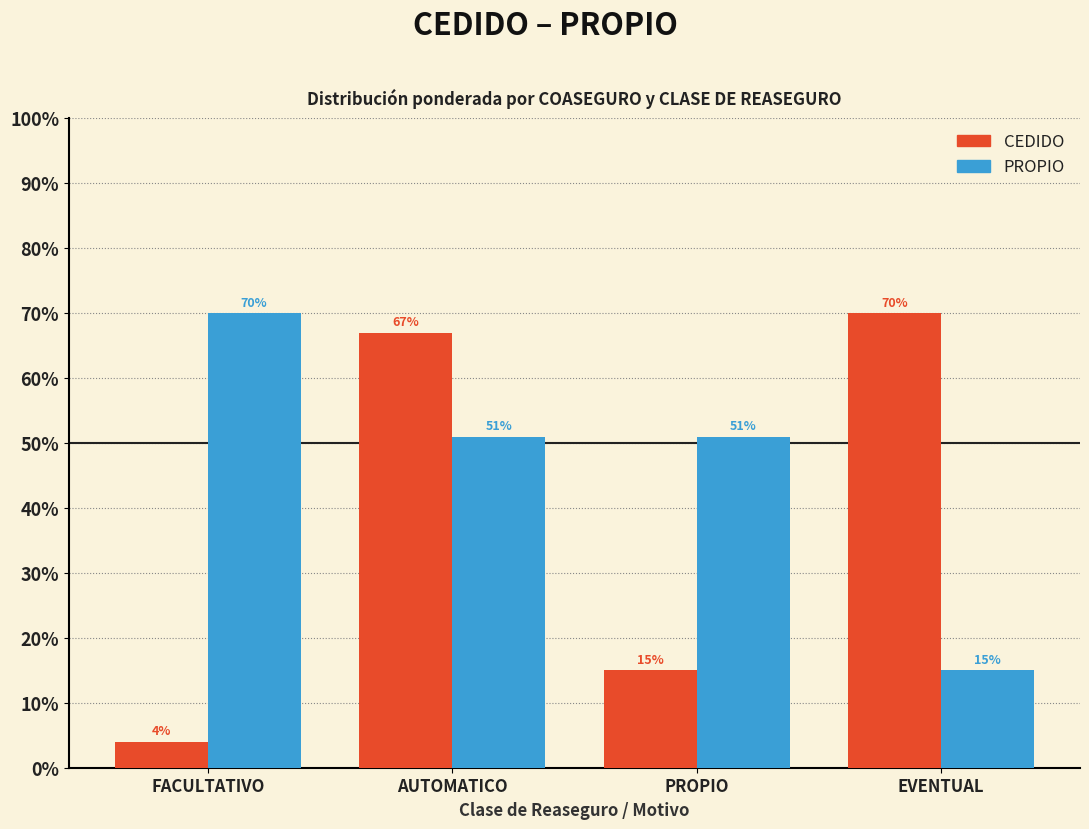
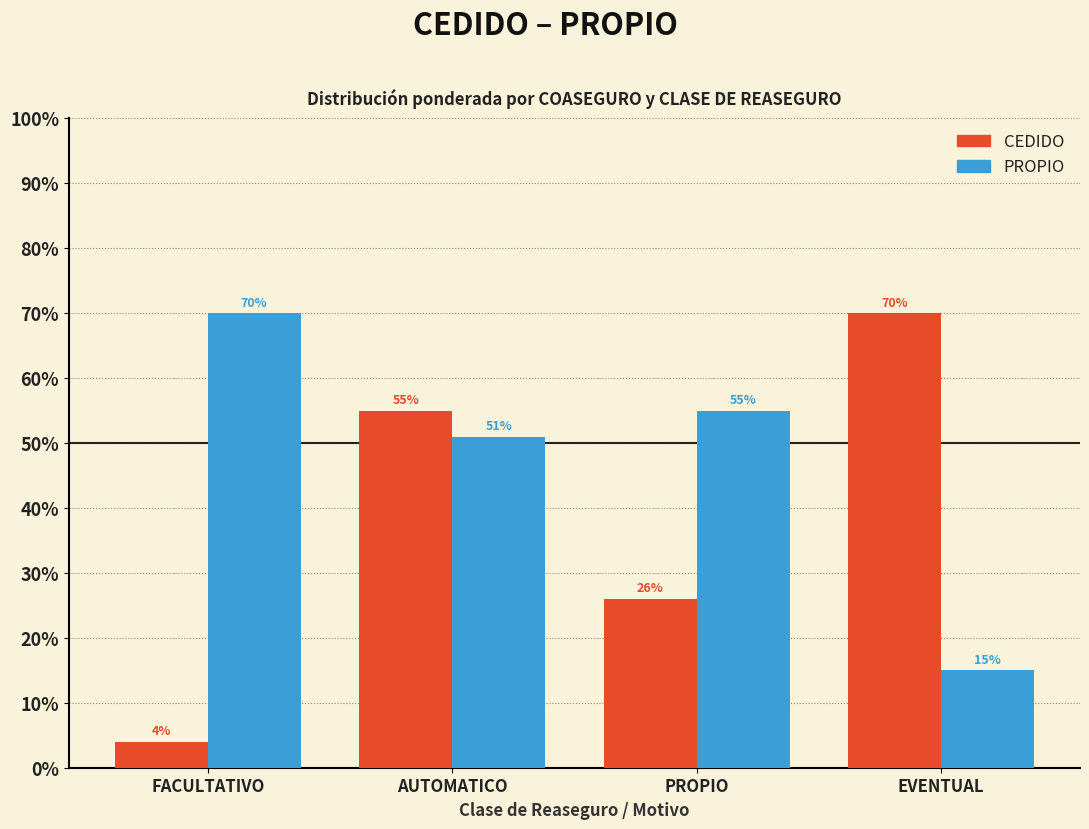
CEDIDO, AUTOMATICO: 67% -> 55%
CEDIDO, PROPIO: 15% -> 26%
PROPIO, PROPIO: 51% -> 55%
